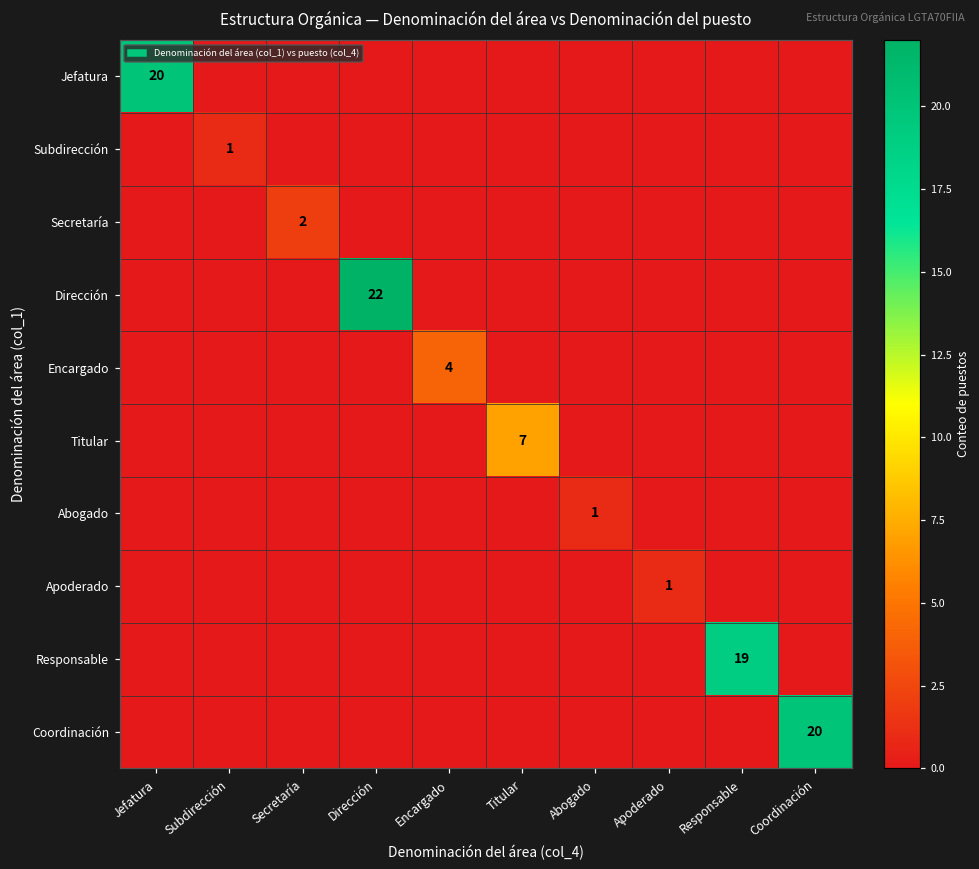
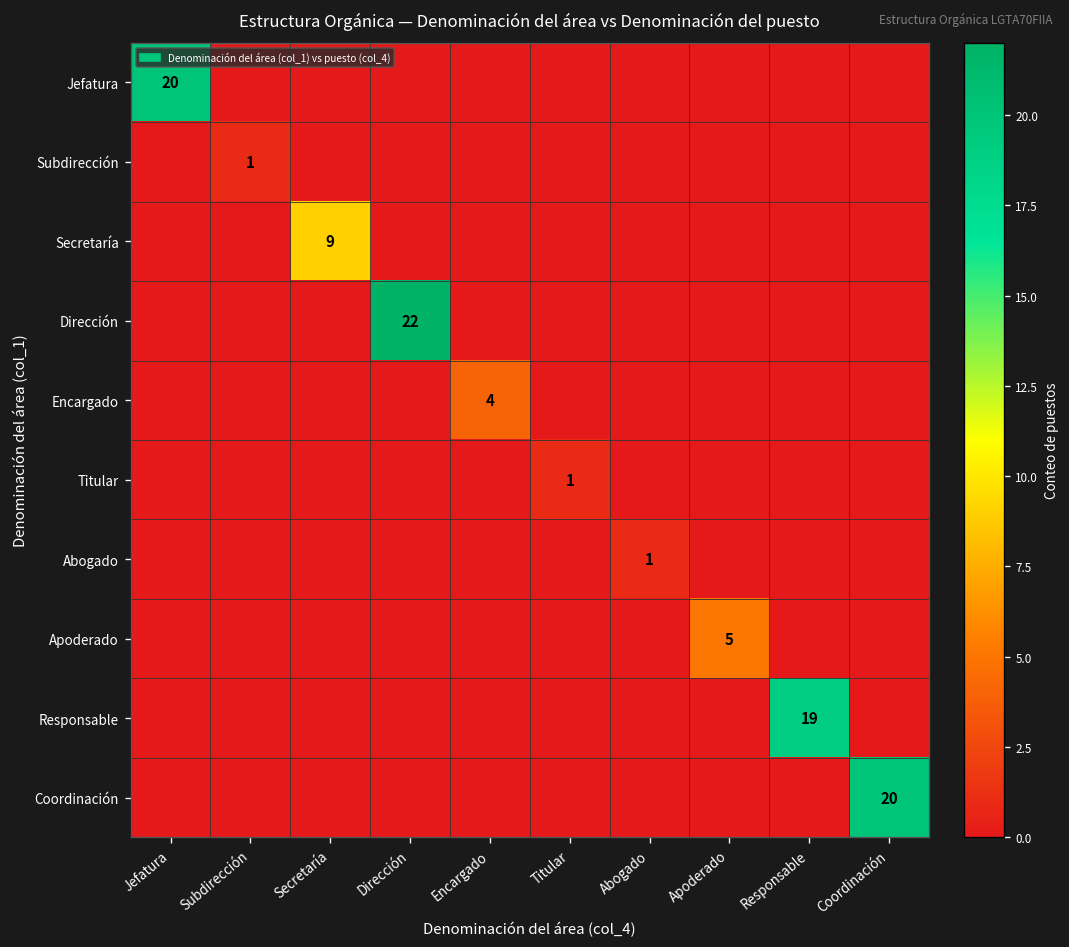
Secretaría, Secretaría: 2 -> 9
Titular, Titular: 7 -> 1
Apoderado, Apoderado: 1 -> 5
